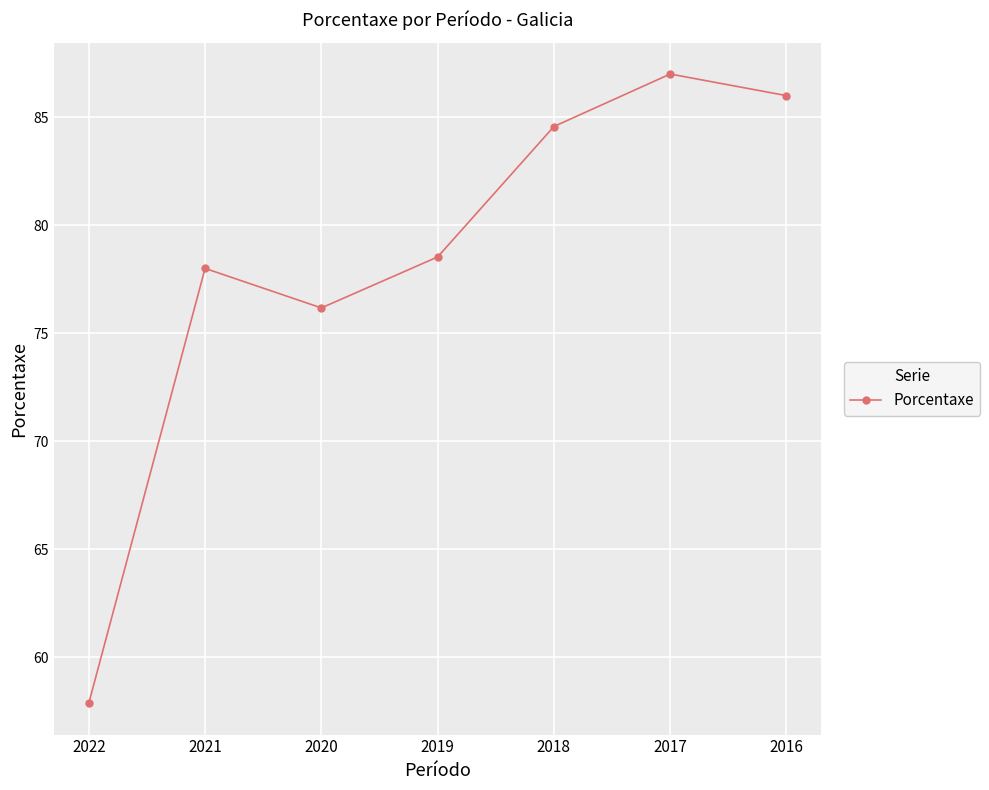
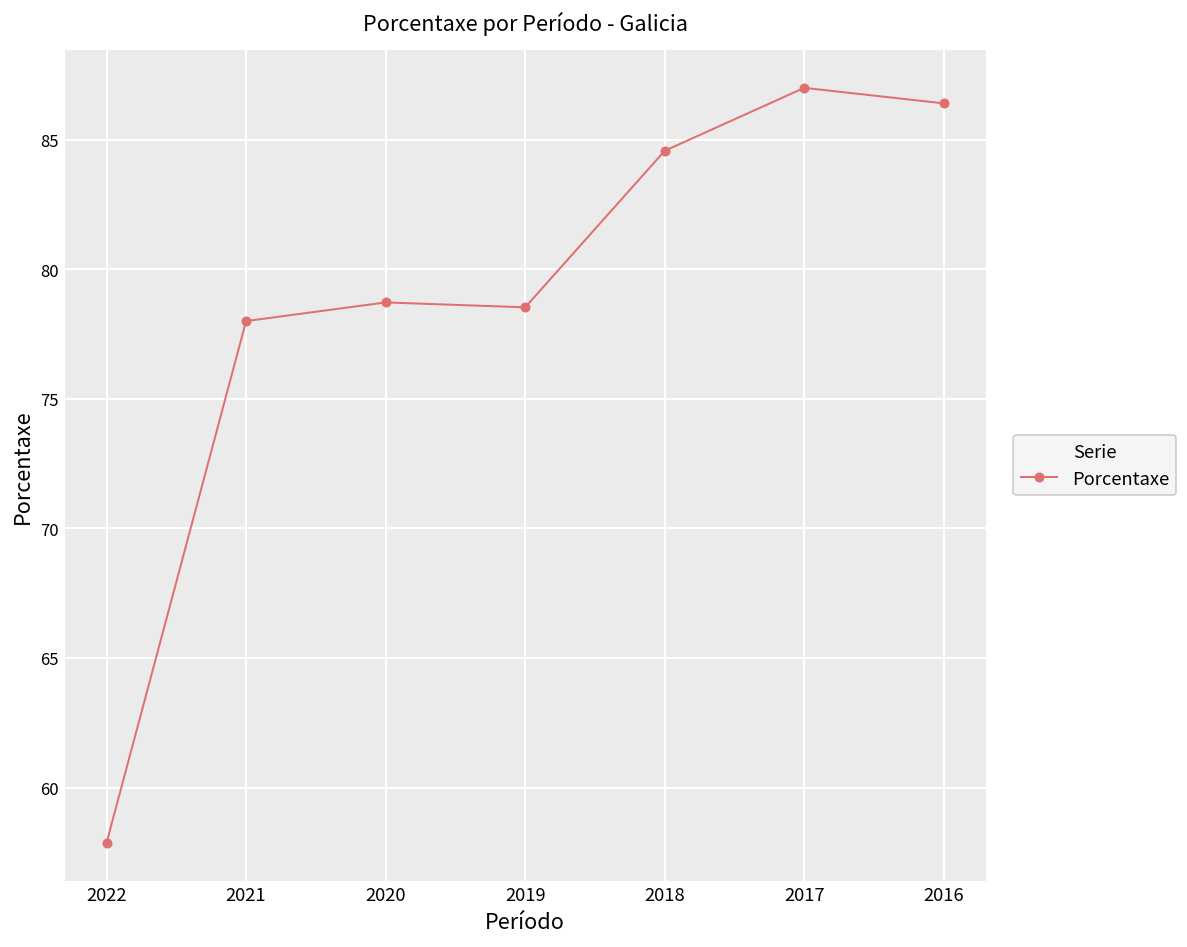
2020: 76.2 -> 78.7
2016: 86.0 -> 86.4
